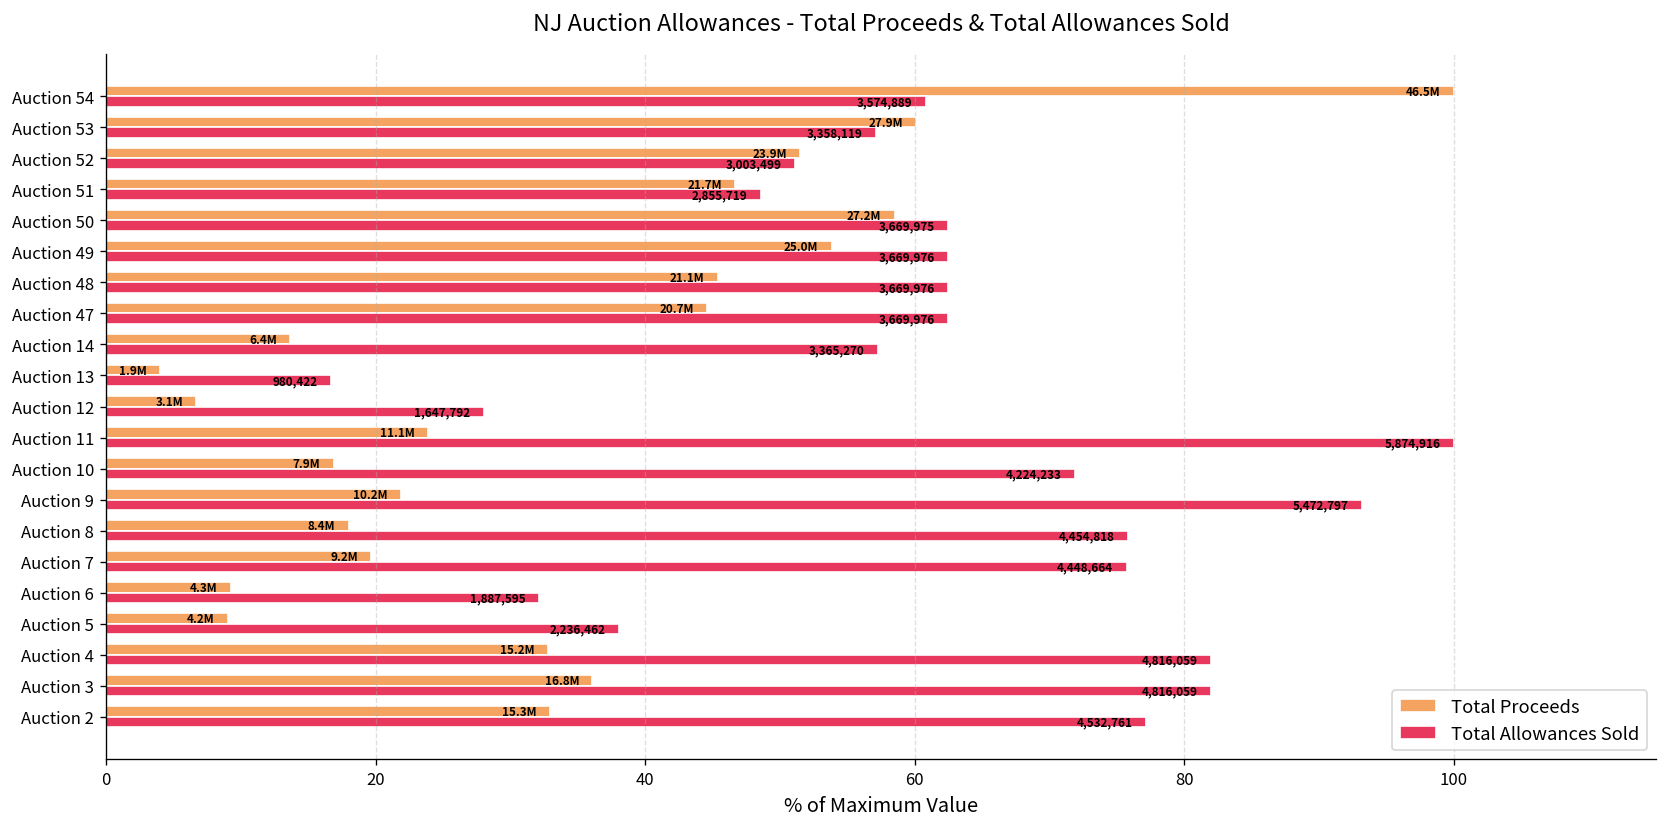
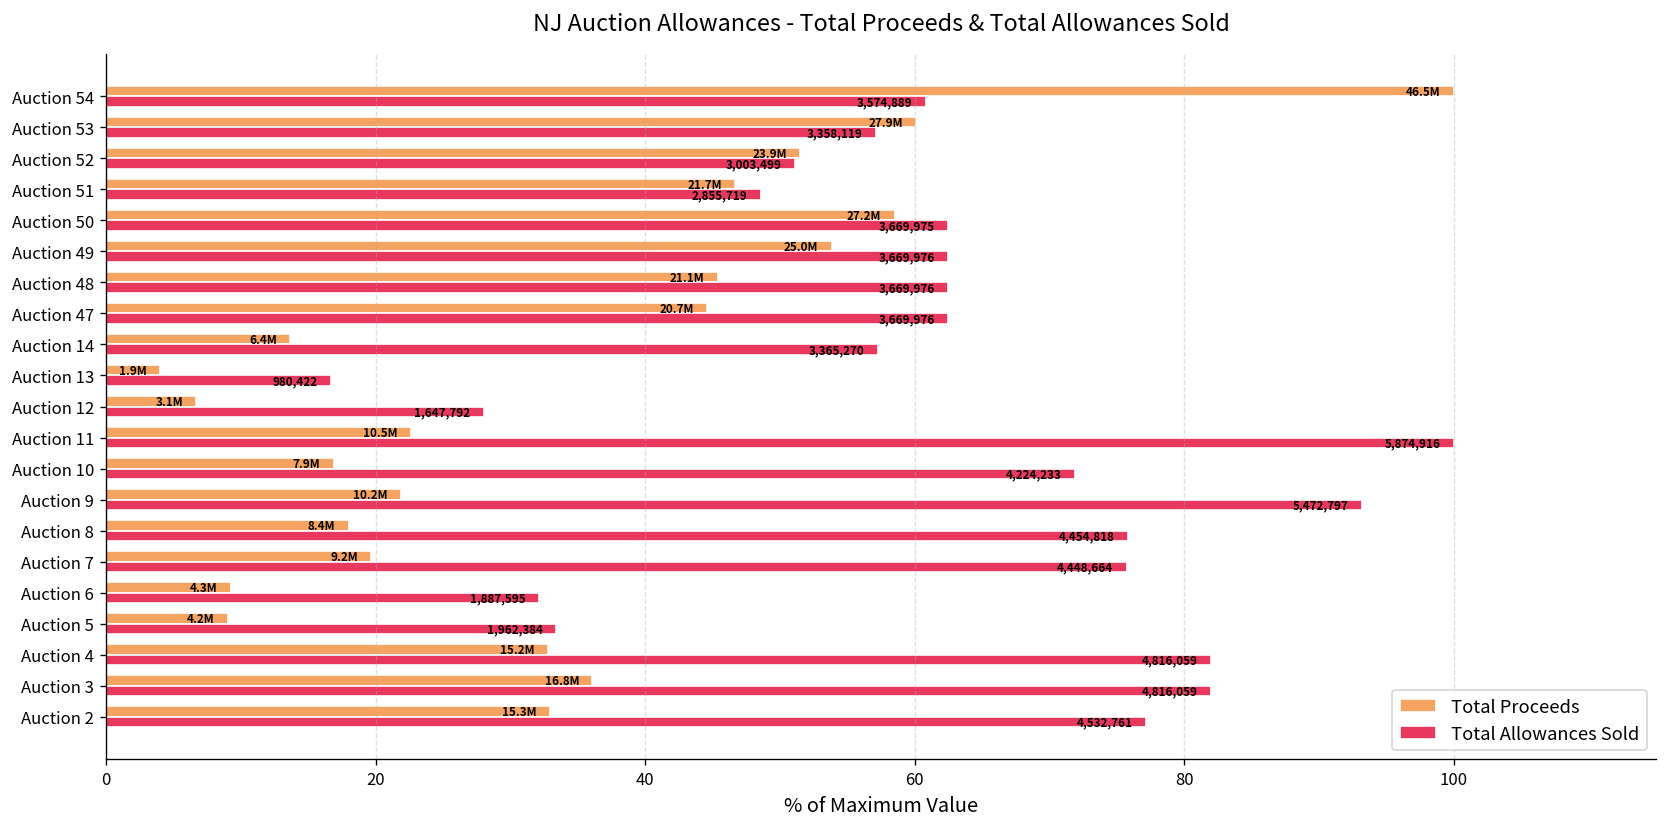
Total Proceeds, Auction 11: 11.1M -> 10.5M
Total Allowances Sold, Auction 5: 2,236,462 -> 1,962,384
